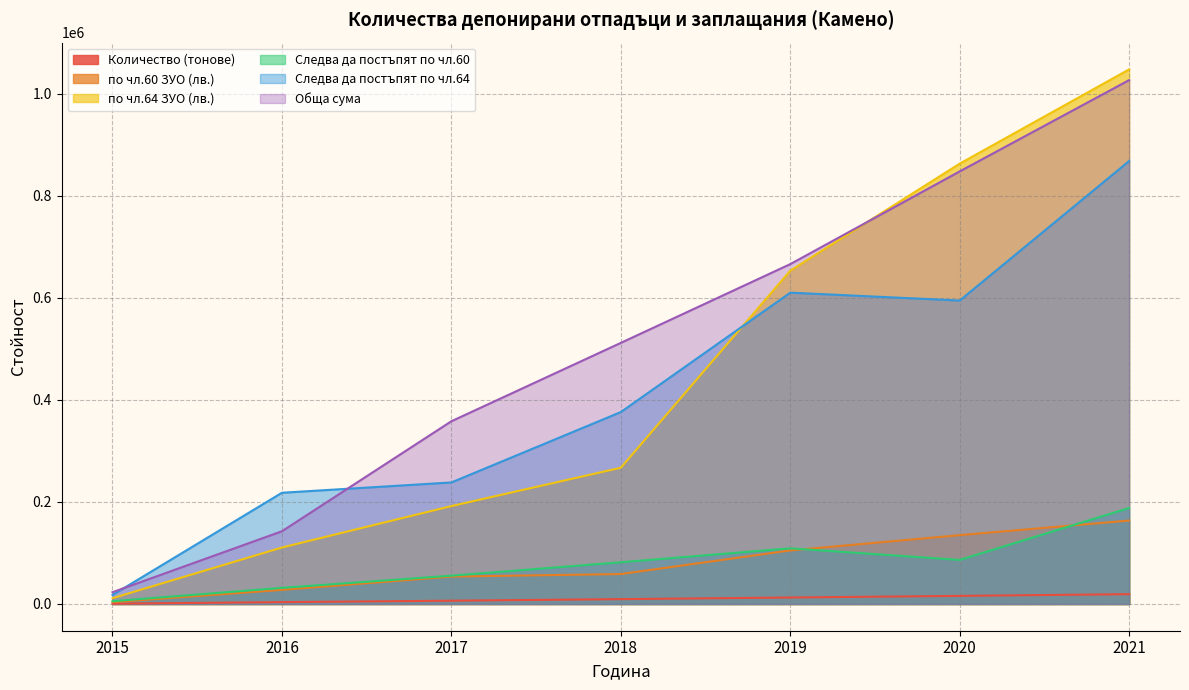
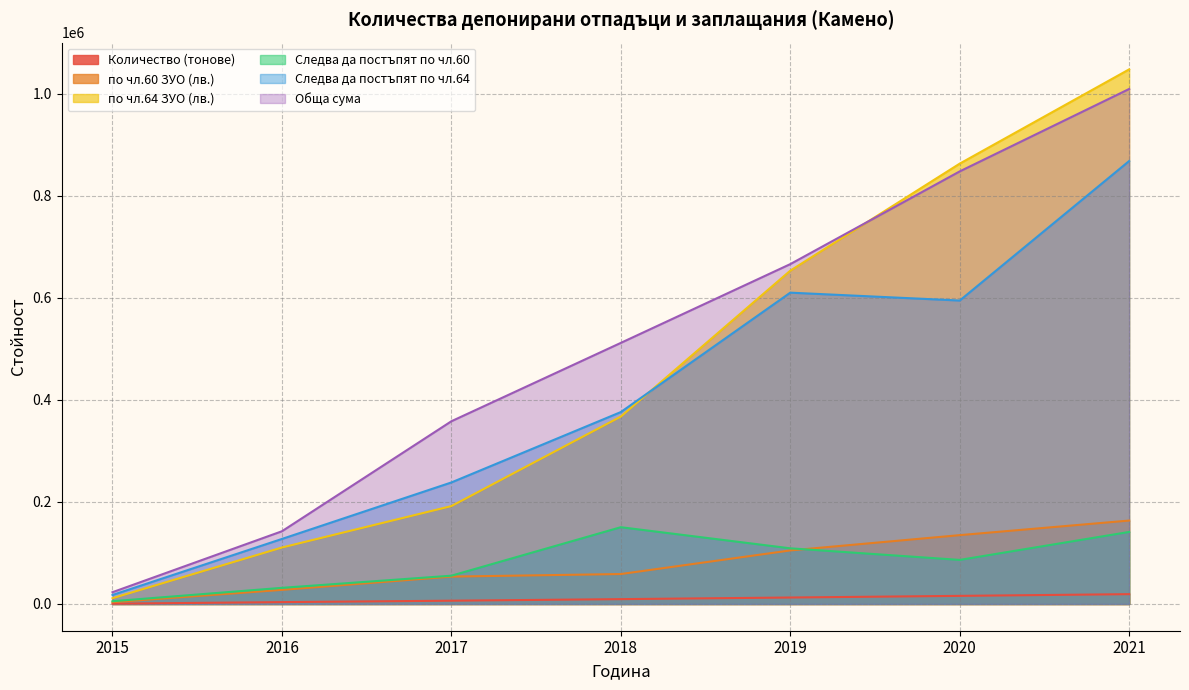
Следва да постъпят по чл.64, 2016: 220000 -> 130000
по чл.64 ЗУО (лв.), 2018: 270000 -> 370000
Следва да постъпят по чл.60, 2018: 80000 -> 150000
Следва да постъпят по чл.60, 2021: 190000 -> 140000
Обща сума, 2021: 1030000 -> 1010000
